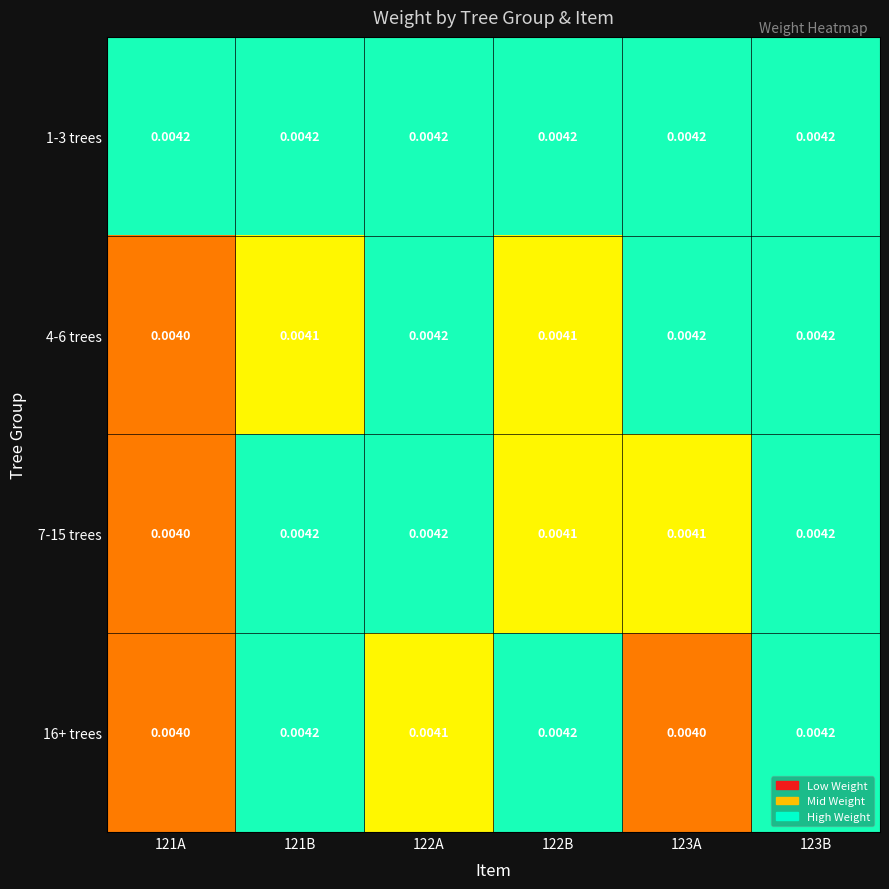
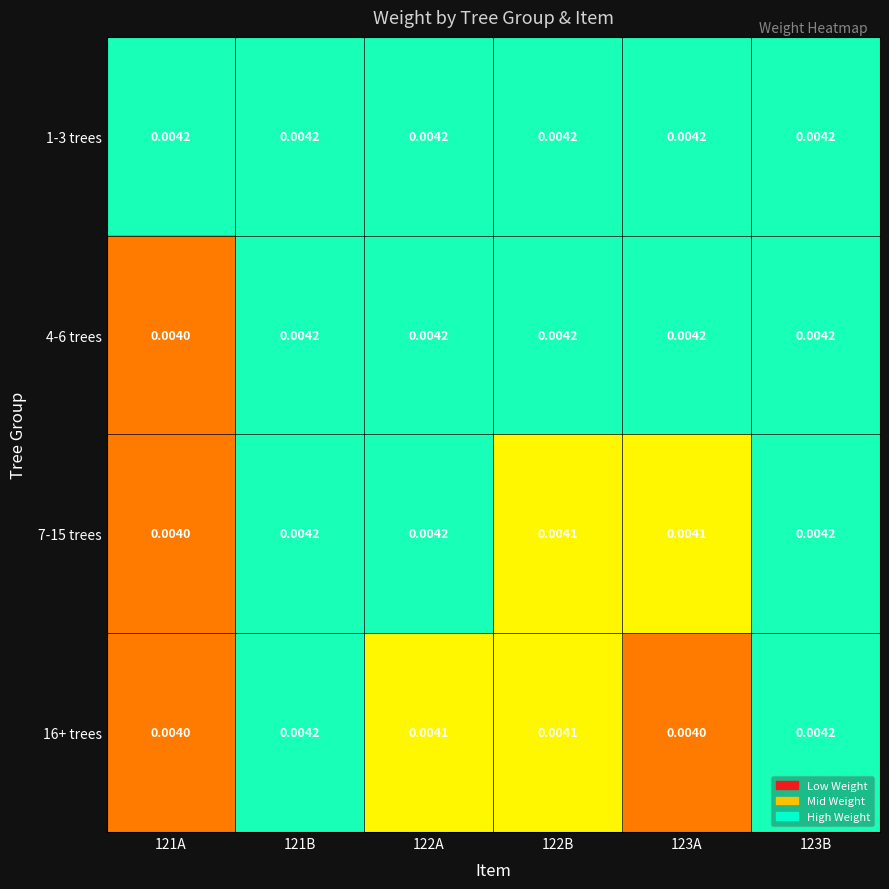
4-6 trees, 121B: 0.0041 -> 0.0042
4-6 trees, 122B: 0.0041 -> 0.0042
16+ trees, 122B: 0.0042 -> 0.0041
